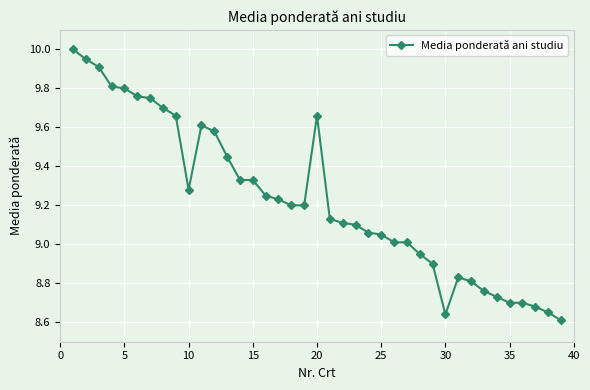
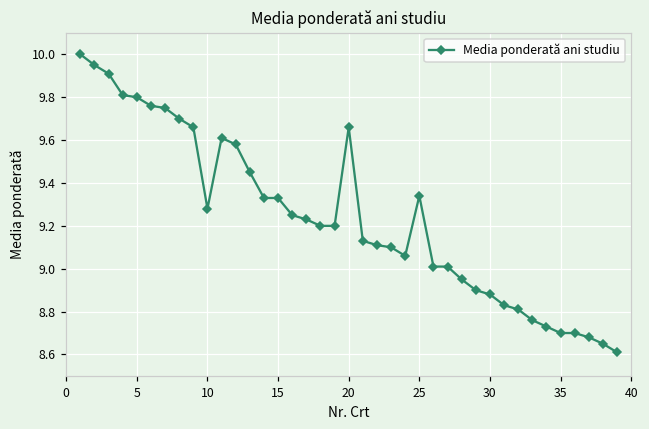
25: 9.05 -> 9.34
30: 8.64 -> 8.88
